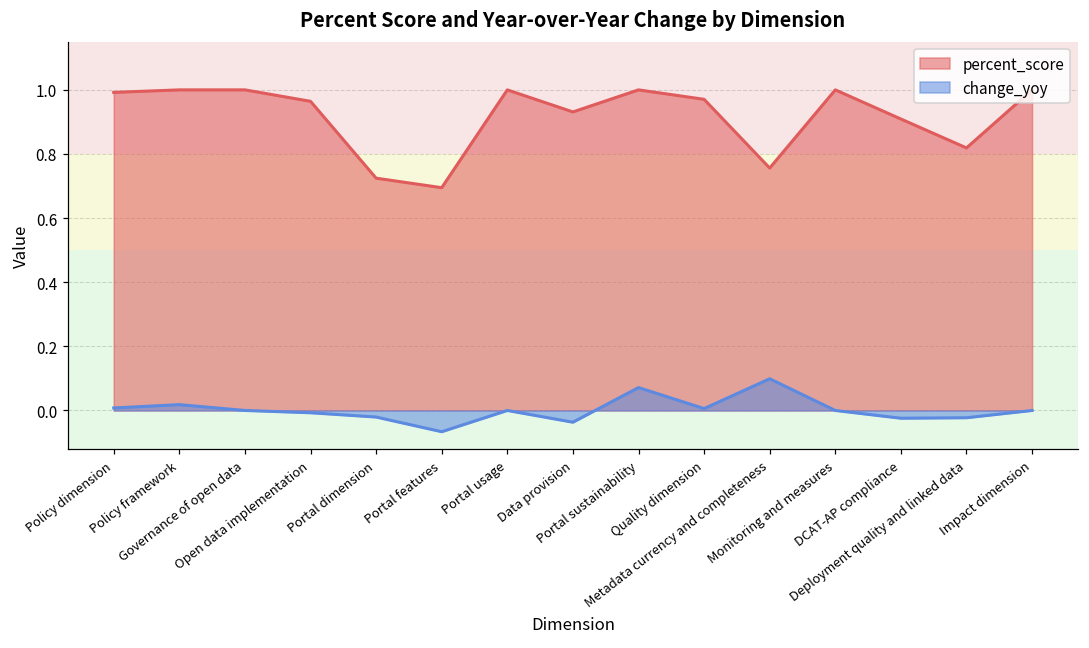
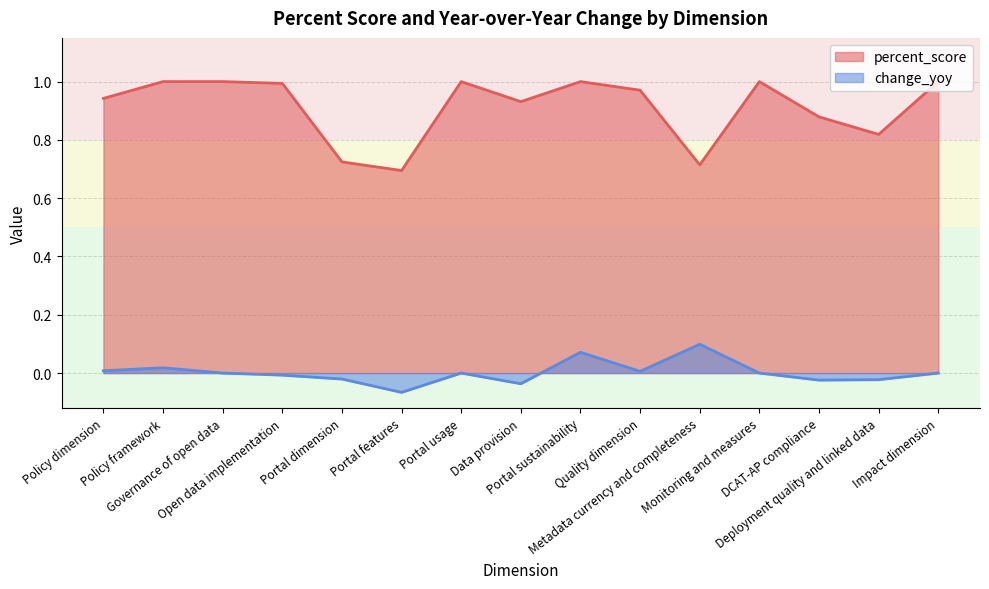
percent_score, Policy dimension: 0.99 -> 0.94
percent_score, Open data implementation: 0.96 -> 0.99
percent_score, Metadata currency and completeness: 0.76 -> 0.71
percent_score, DCAT-AP compliance: 0.91 -> 0.88
